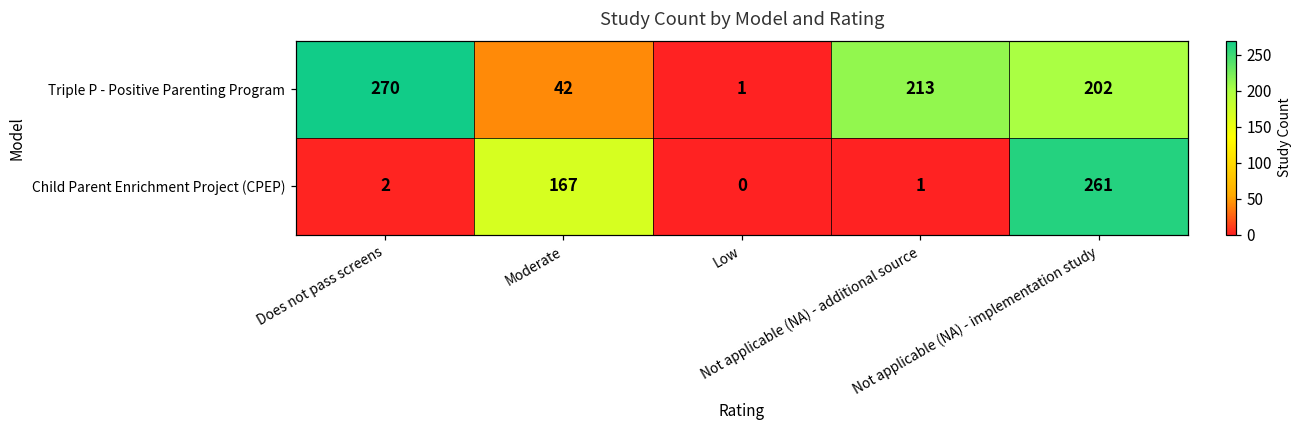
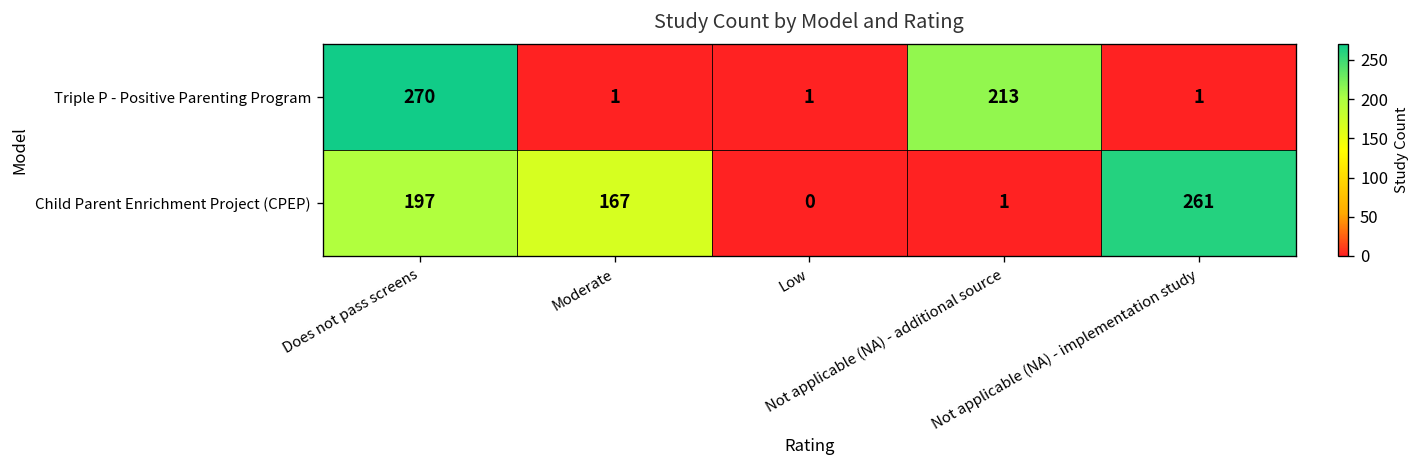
Triple P - Positive Parenting Program, Moderate: 42 -> 1
Triple P - Positive Parenting Program, Not applicable (NA) - implementation study: 202 -> 1
Child Parent Enrichment Project (CPEP), Does not pass screens: 2 -> 197
